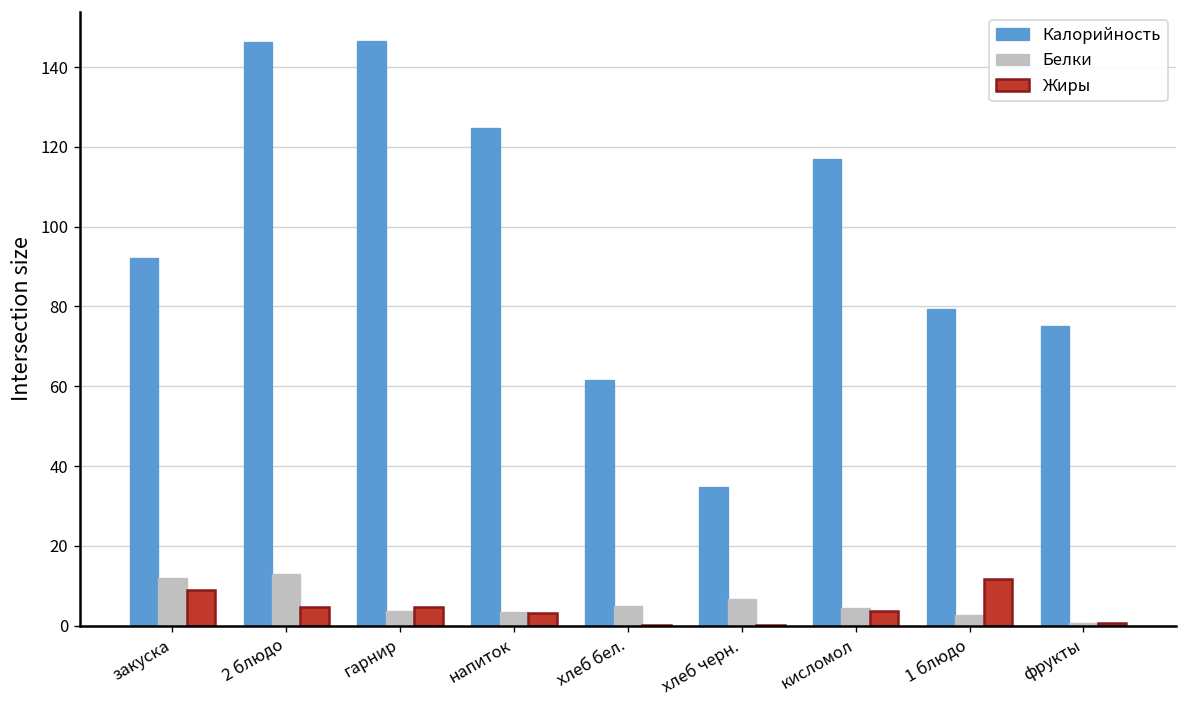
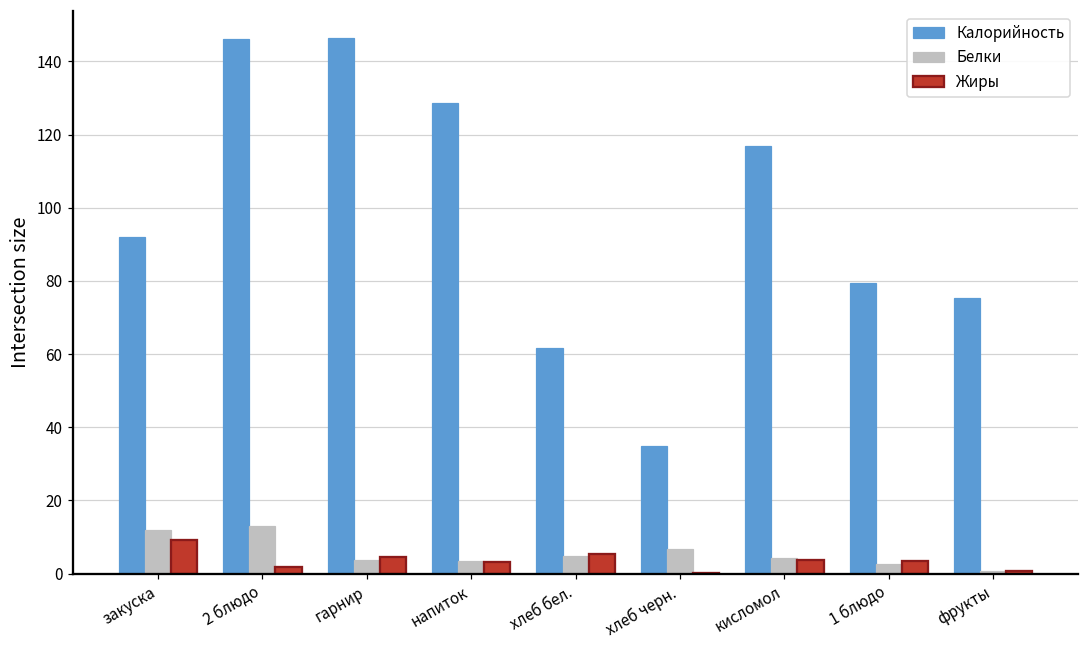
Жиры, 2 блюдо: 5 -> 2
Калорийность, напиток: 125 -> 129
Жиры, хлеб бел.: 0 -> 5
Жиры, 1 блюдо: 12 -> 3
